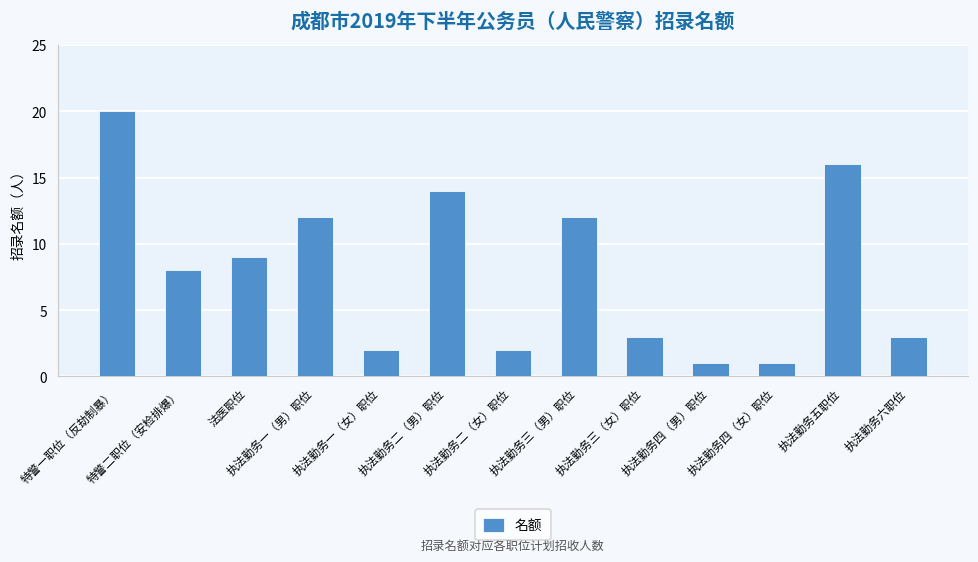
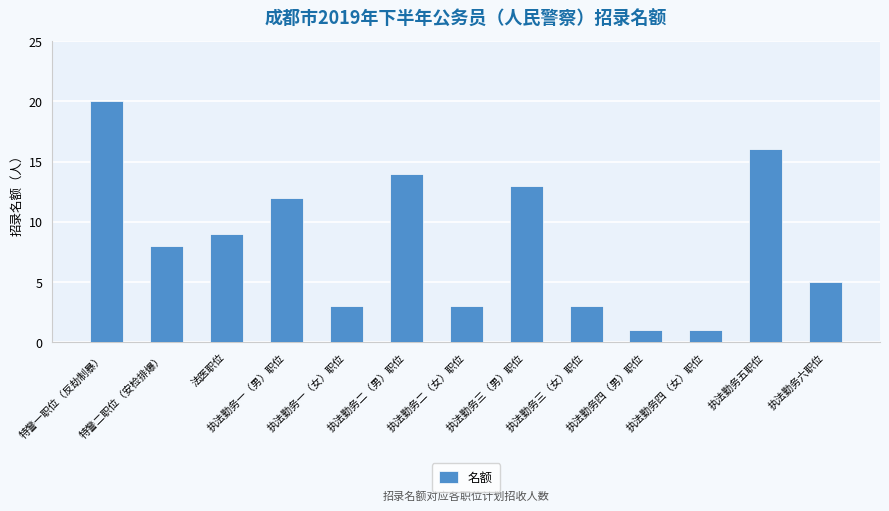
执法勤务一（女）职位: 2 -> 3
执法勤务二（女）职位: 2 -> 3
执法勤务三（男）职位: 12 -> 13
执法勤务六职位: 3 -> 5
